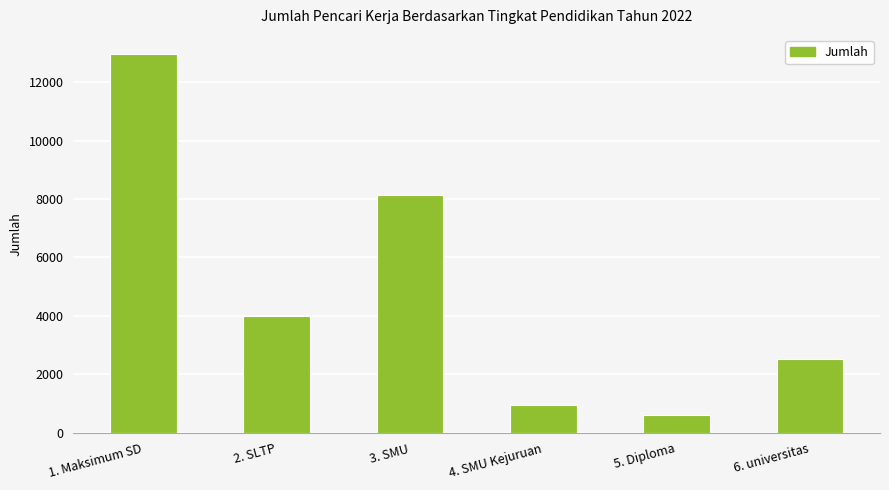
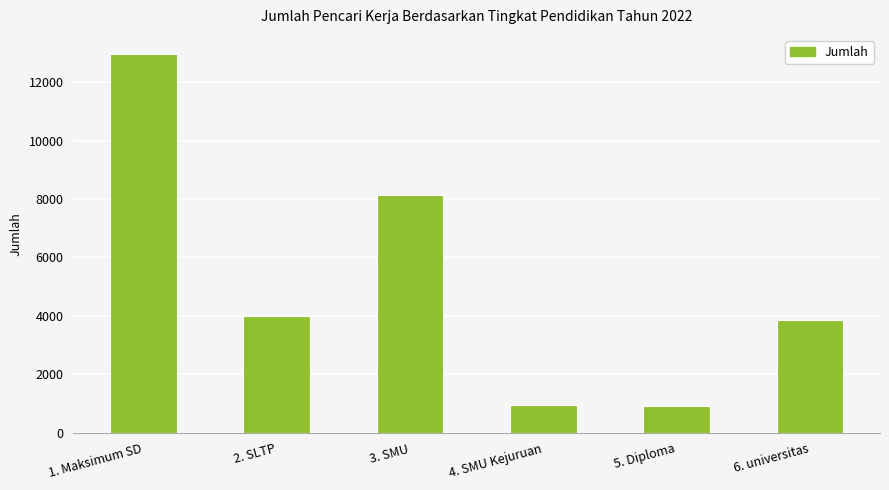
5. Diploma: 600 -> 900
6. universitas: 2500 -> 3900
